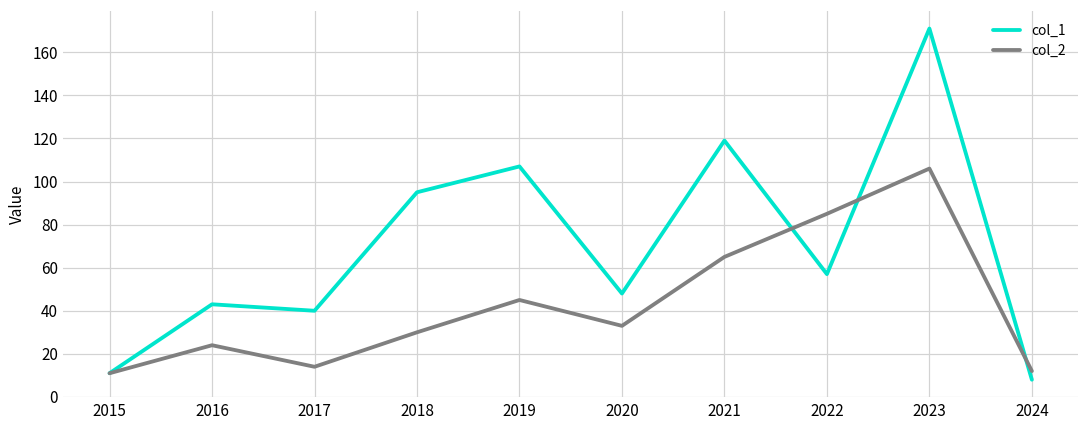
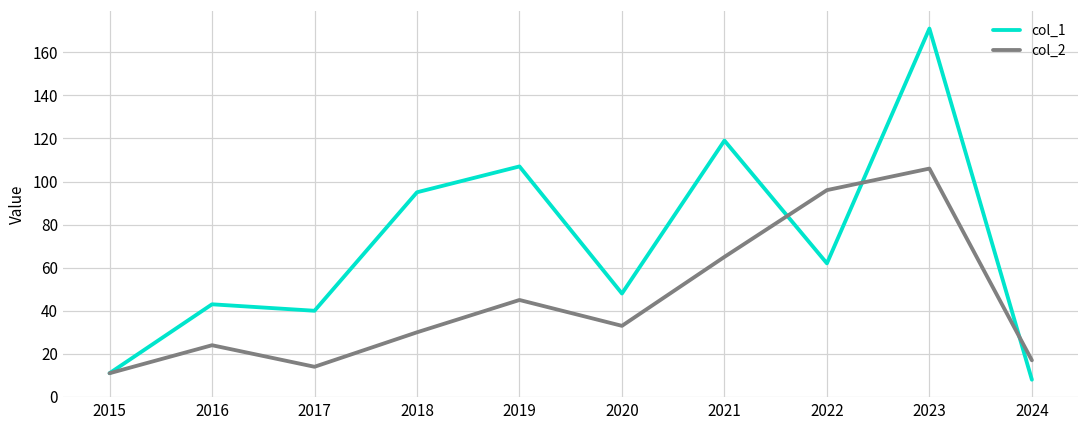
col_1, 2022: 57 -> 62
col_2, 2022: 85 -> 96
col_2, 2024: 12 -> 17
